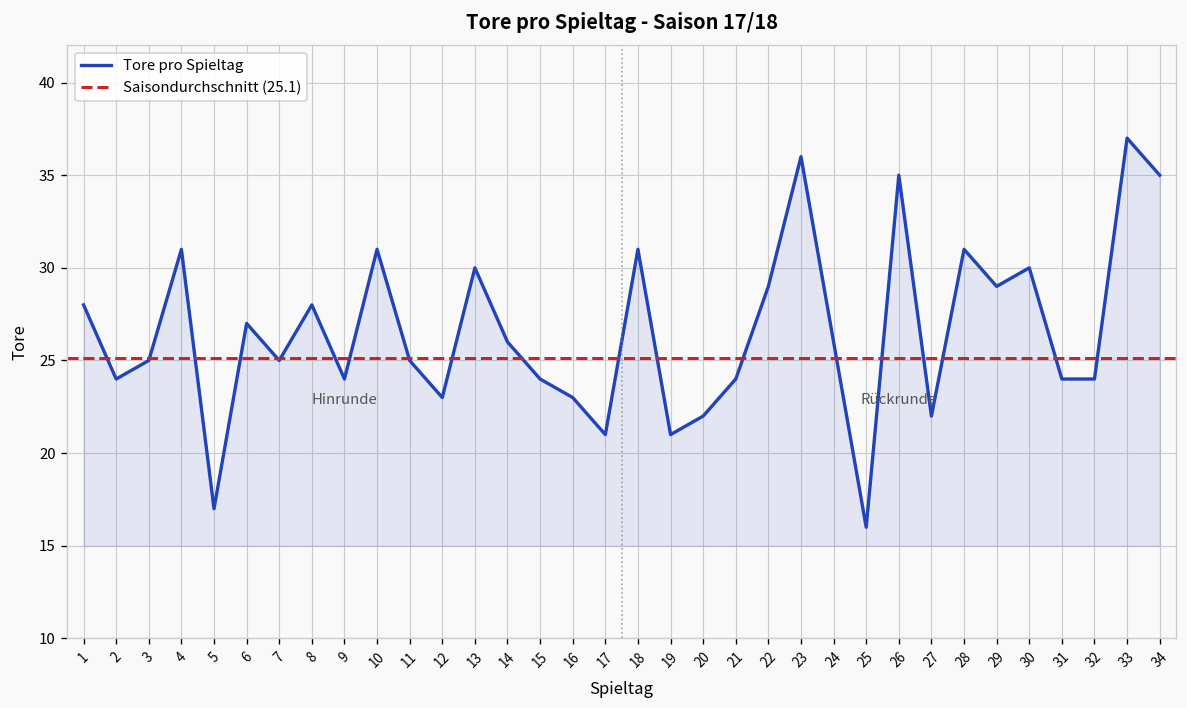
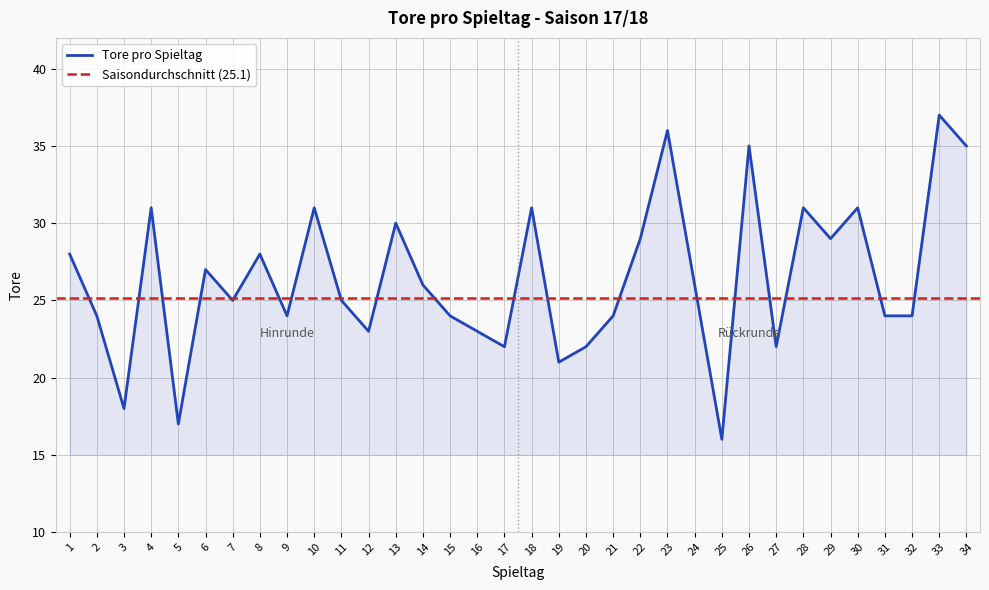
3: 25 -> 18
17: 21 -> 22
30: 30 -> 31
